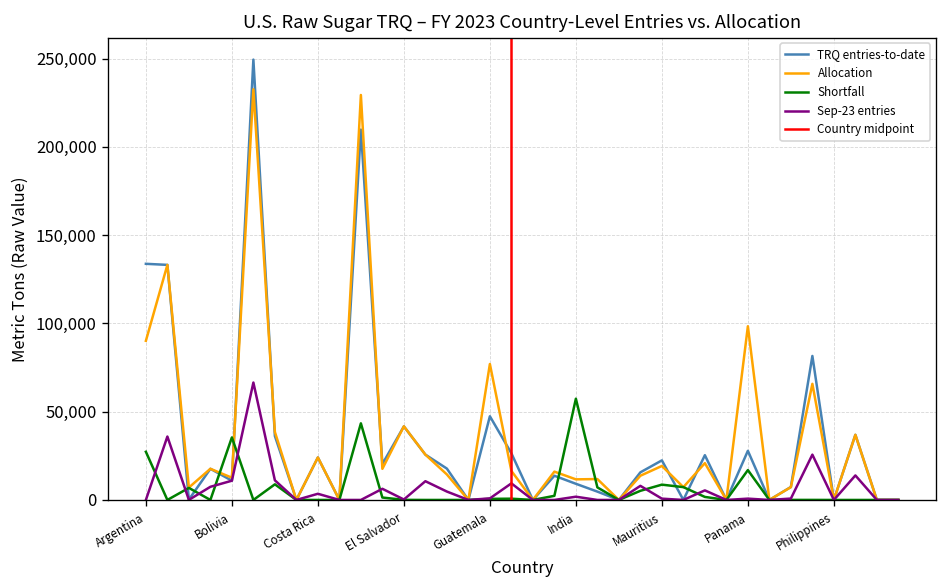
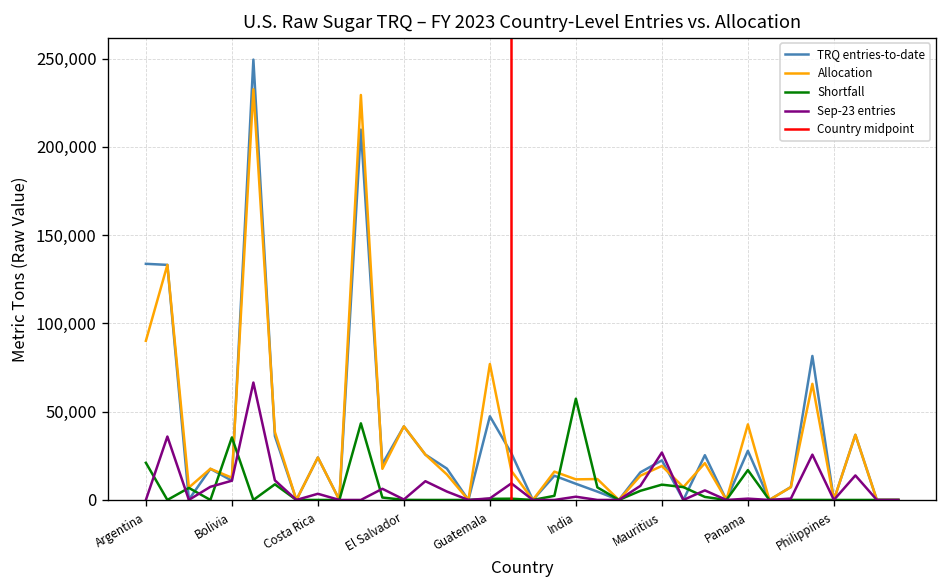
Shortfall, Argentina: 27,000 -> 21,000
Sep-23 entries, Mauritius: 1,000 -> 27,000
Allocation, Panama: 98,000 -> 43,000
